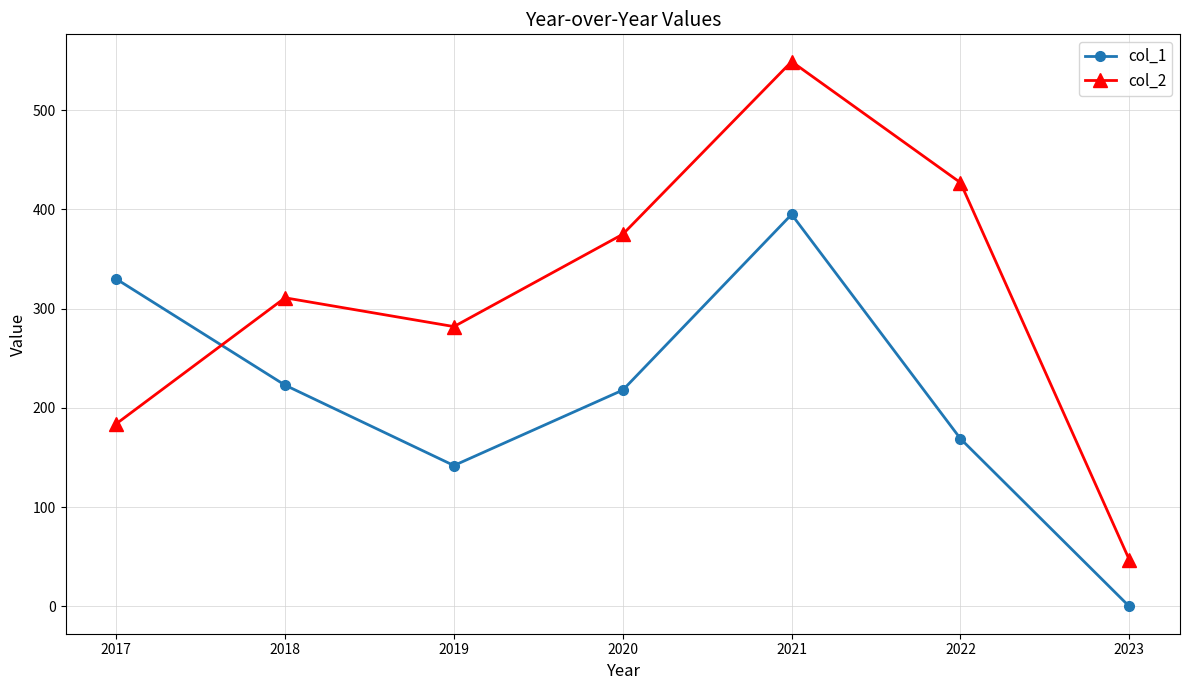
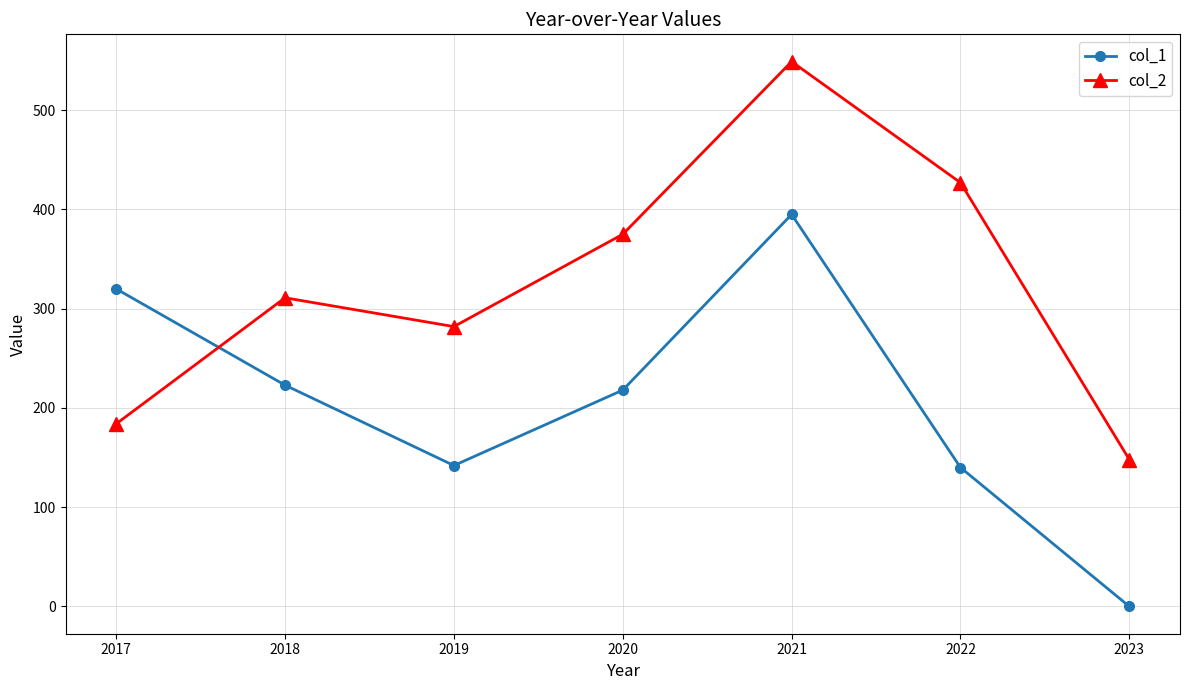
col_1, 2017: 330 -> 320
col_1, 2022: 170 -> 140
col_2, 2023: 50 -> 150
